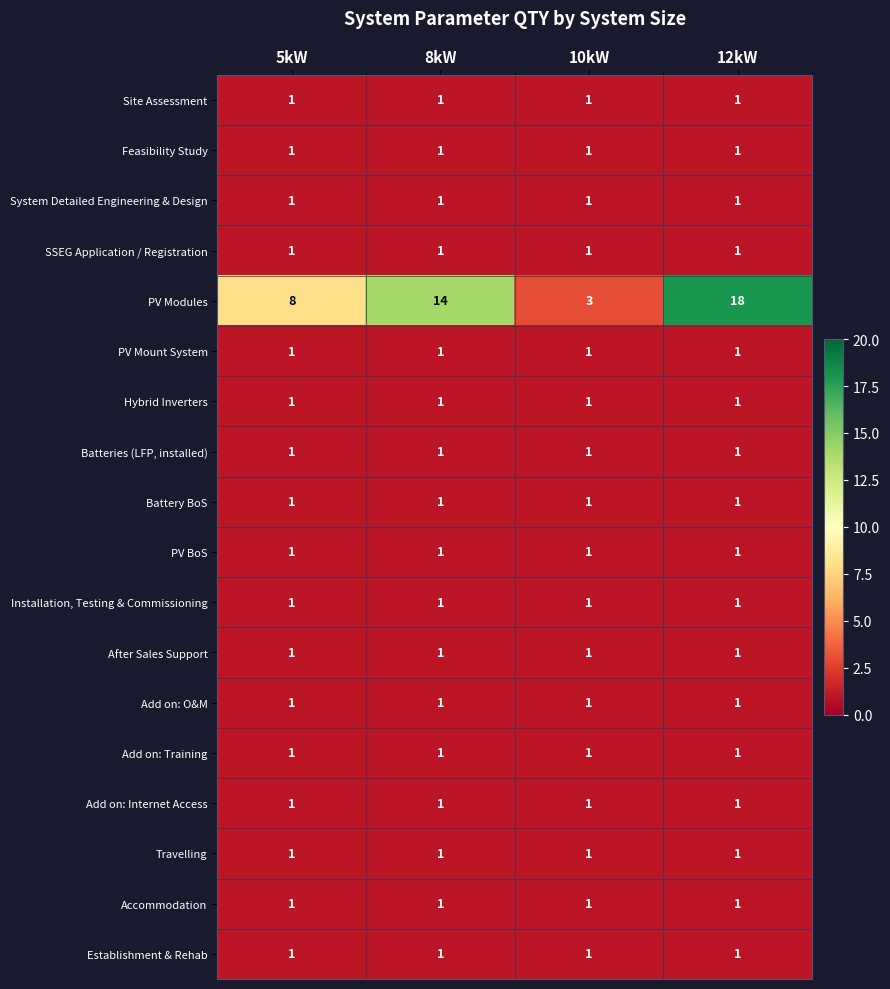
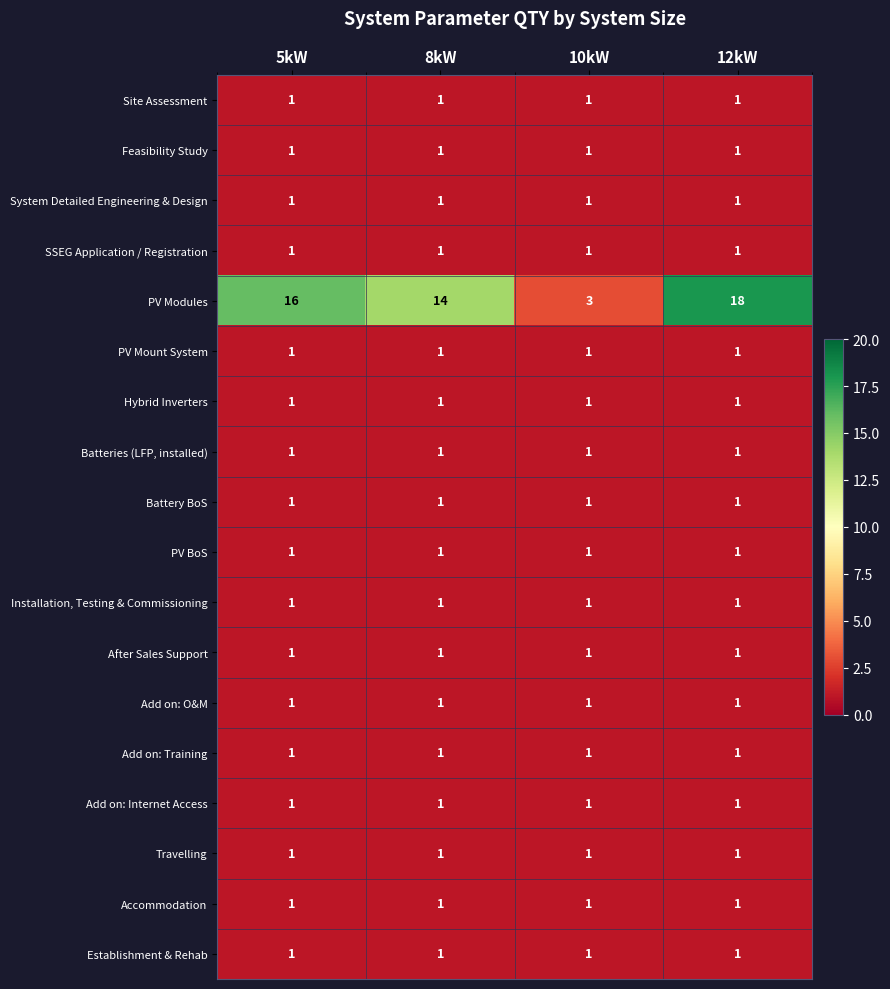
PV Modules, 5kW: 8 -> 16
